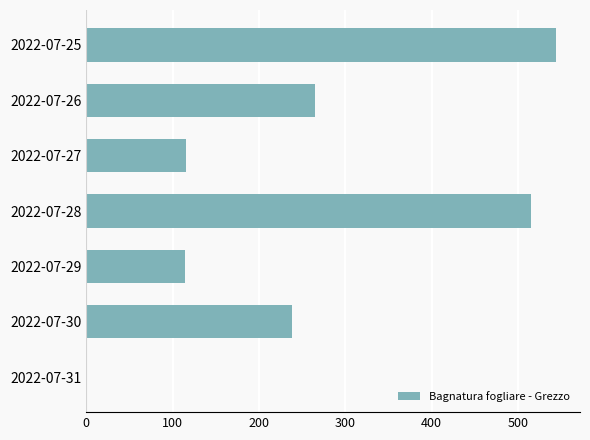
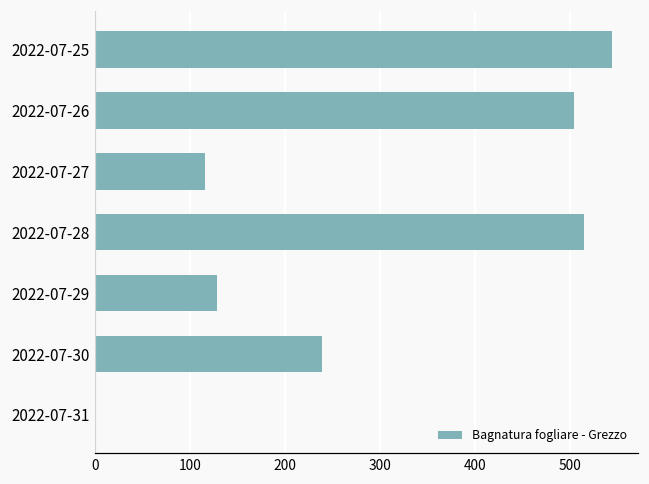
2022-07-26: 270 -> 500
2022-07-29: 110 -> 130
